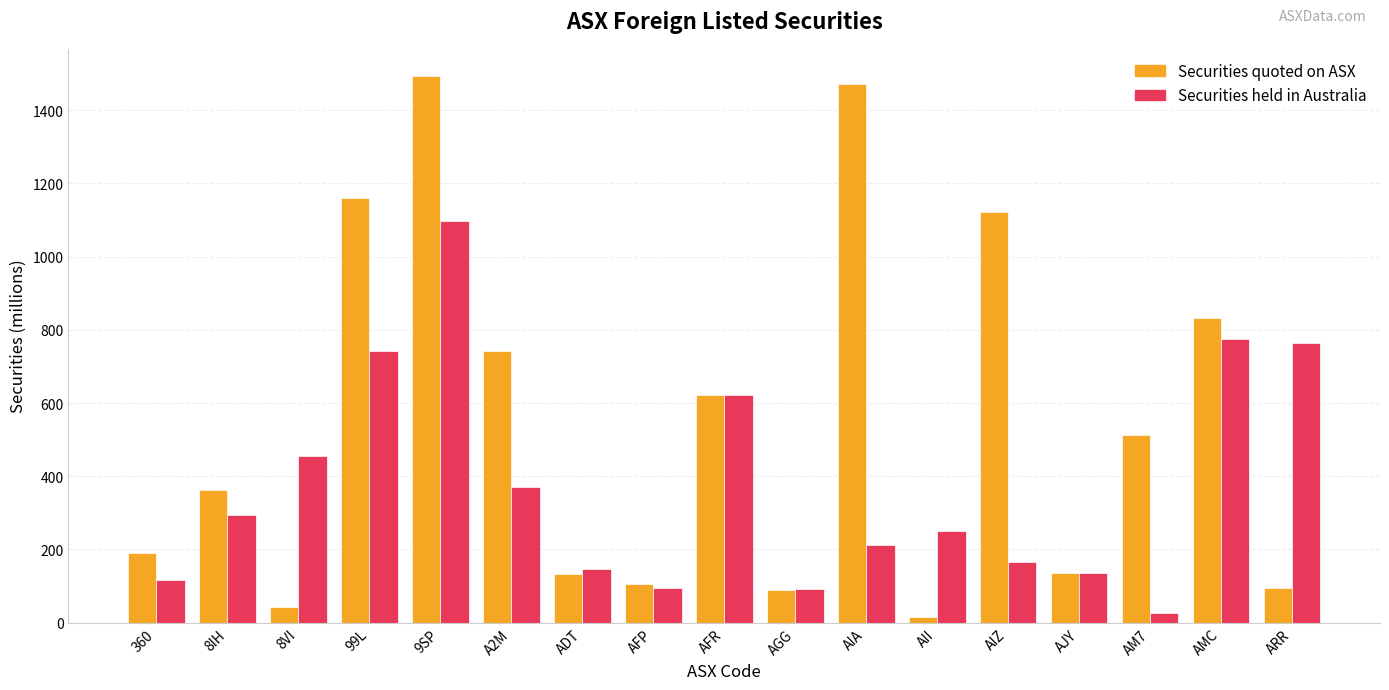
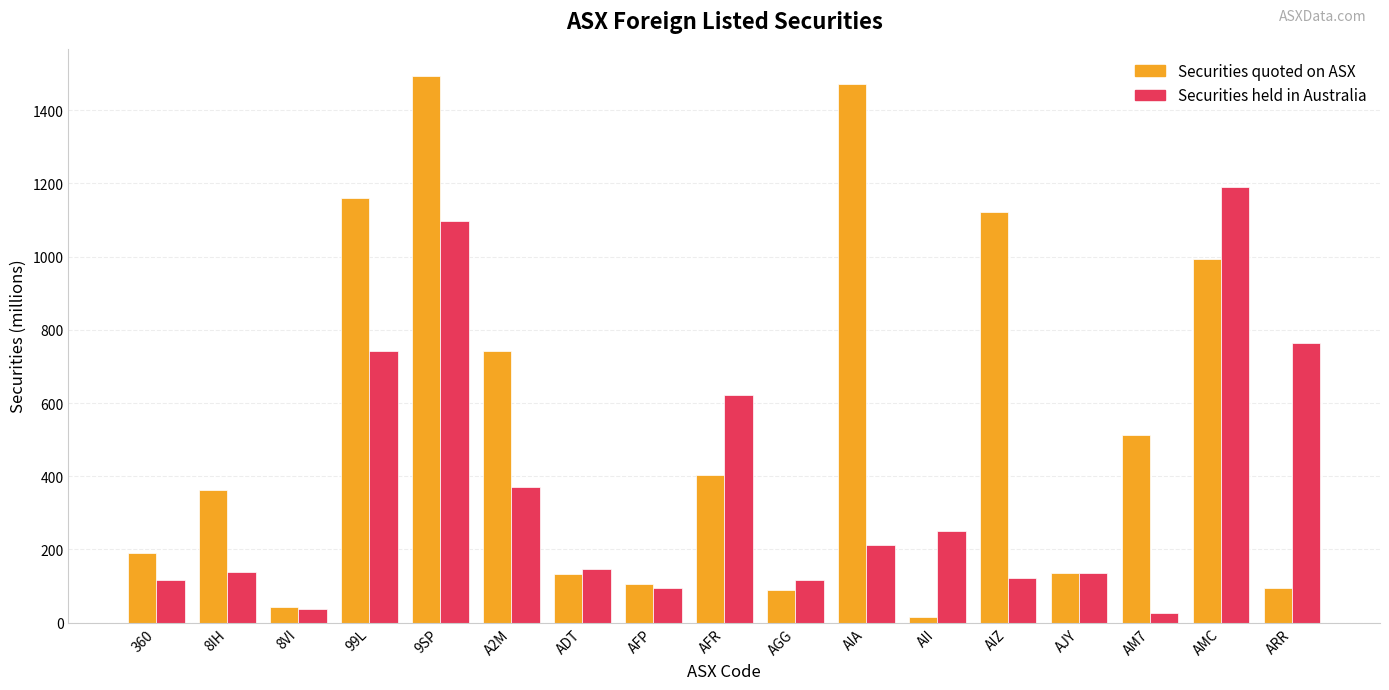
Securities held in Australia, 8IH: 290 -> 140
Securities held in Australia, 8VI: 460 -> 40
Securities quoted on ASX, AFR: 620 -> 400
Securities held in Australia, AGG: 90 -> 120
Securities held in Australia, AIZ: 160 -> 120
Securities quoted on ASX, AMC: 830 -> 990
Securities held in Australia, AMC: 770 -> 1190
